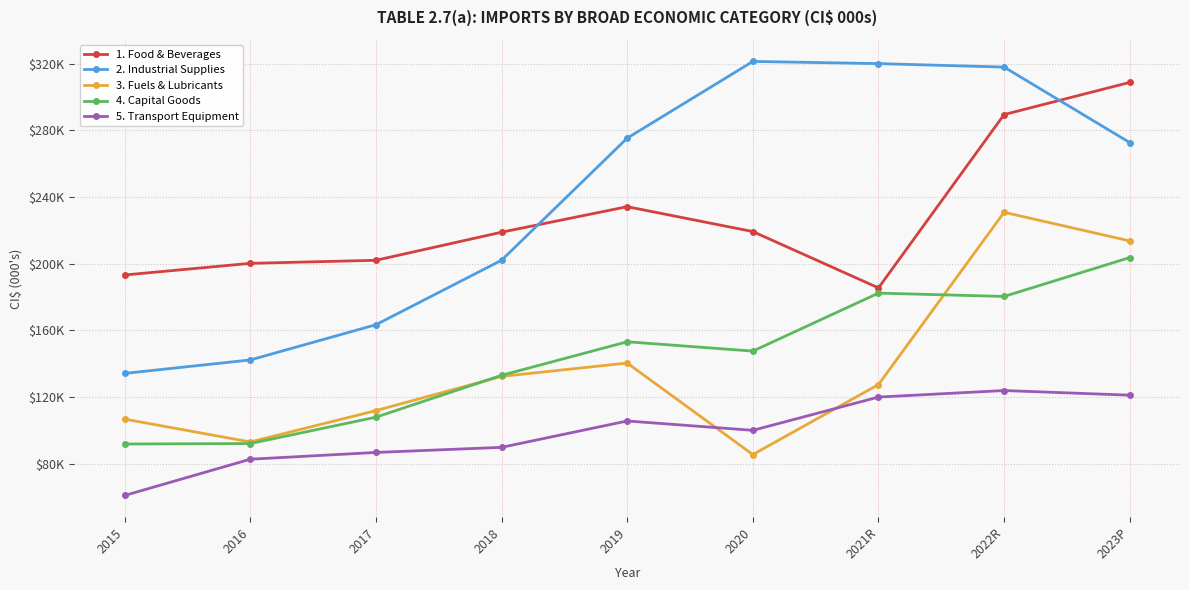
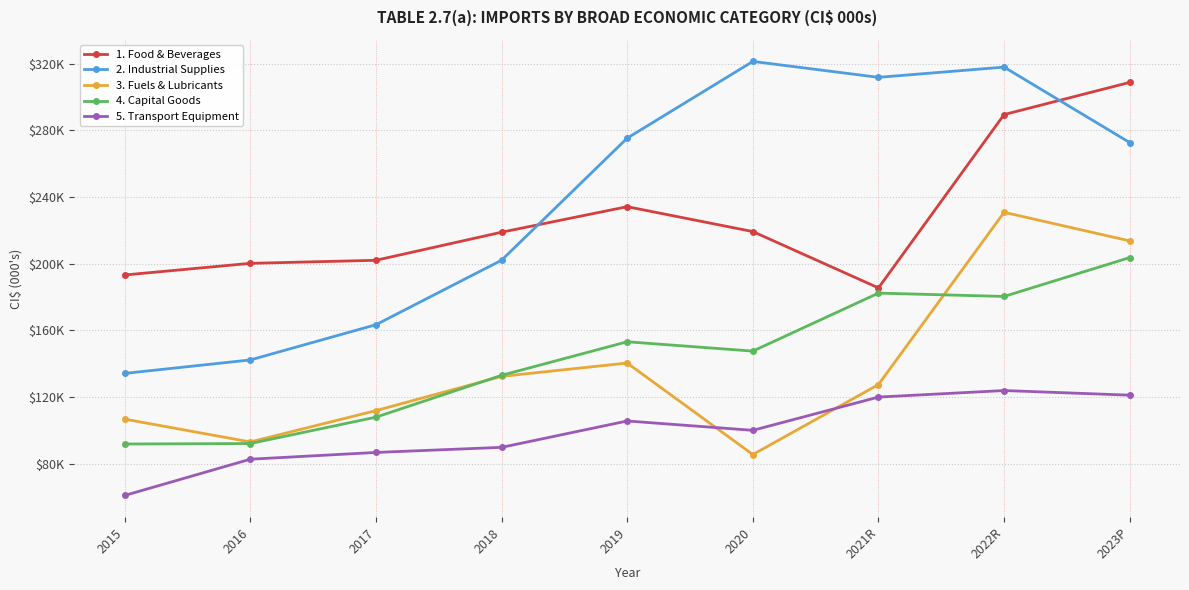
2. Industrial Supplies, 2021R: $320000 -> $312000
